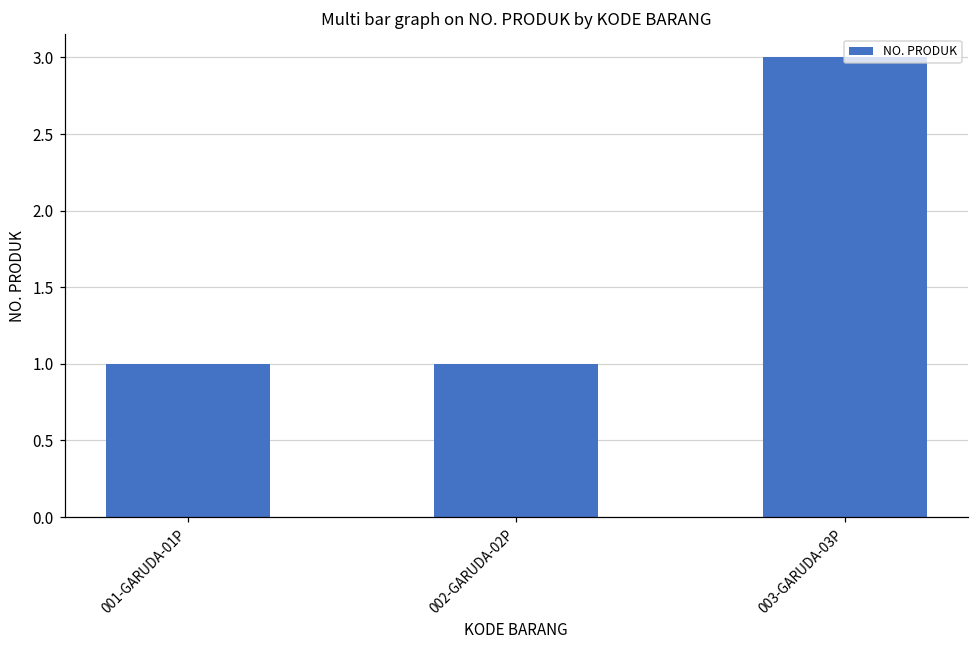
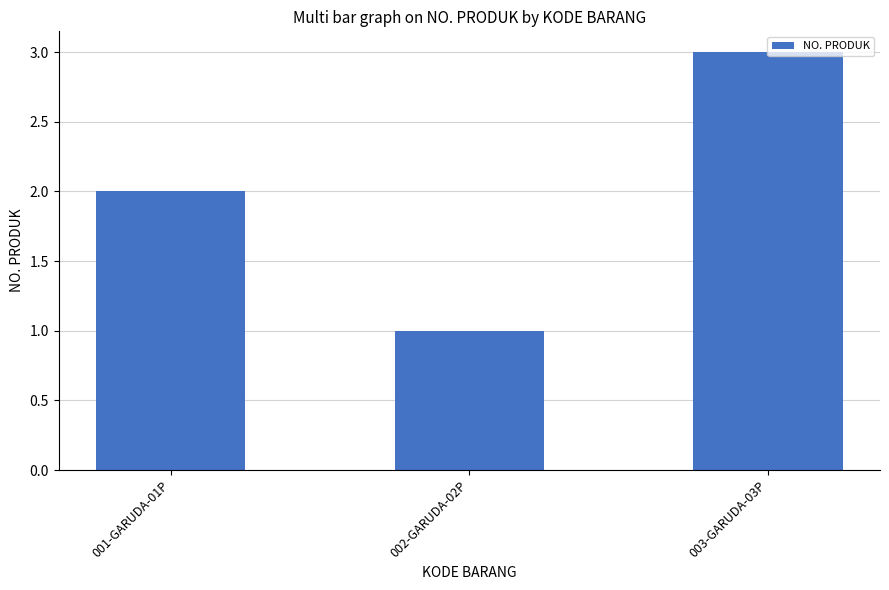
001-GARUDA-01P: 1 -> 2
